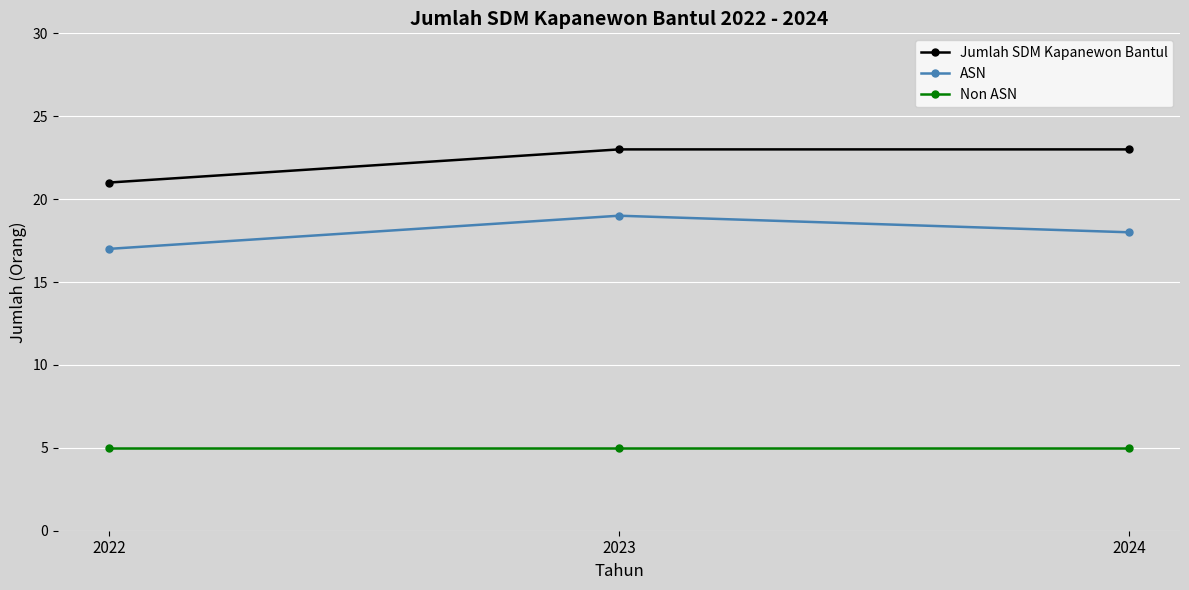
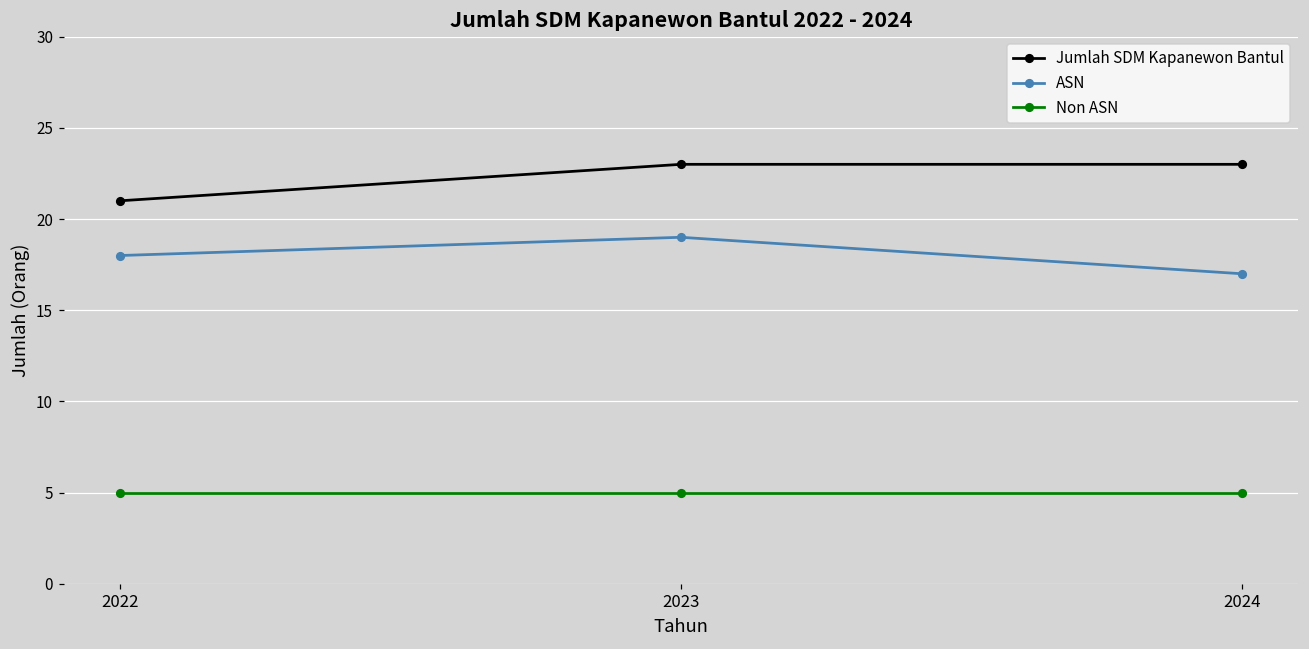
ASN, 2022: 17 -> 18
ASN, 2024: 18 -> 17
